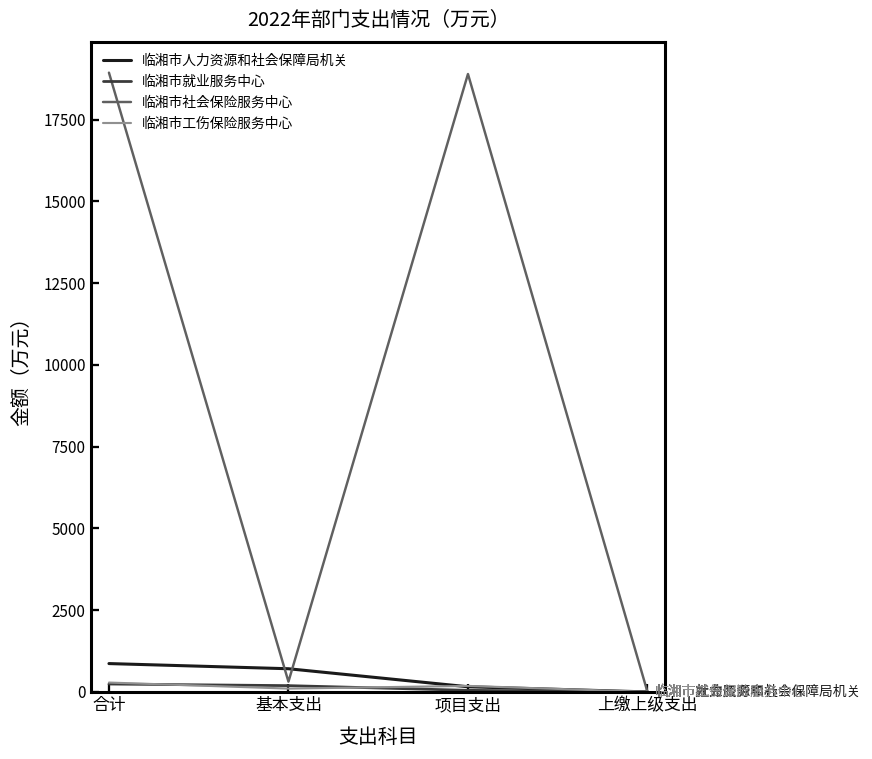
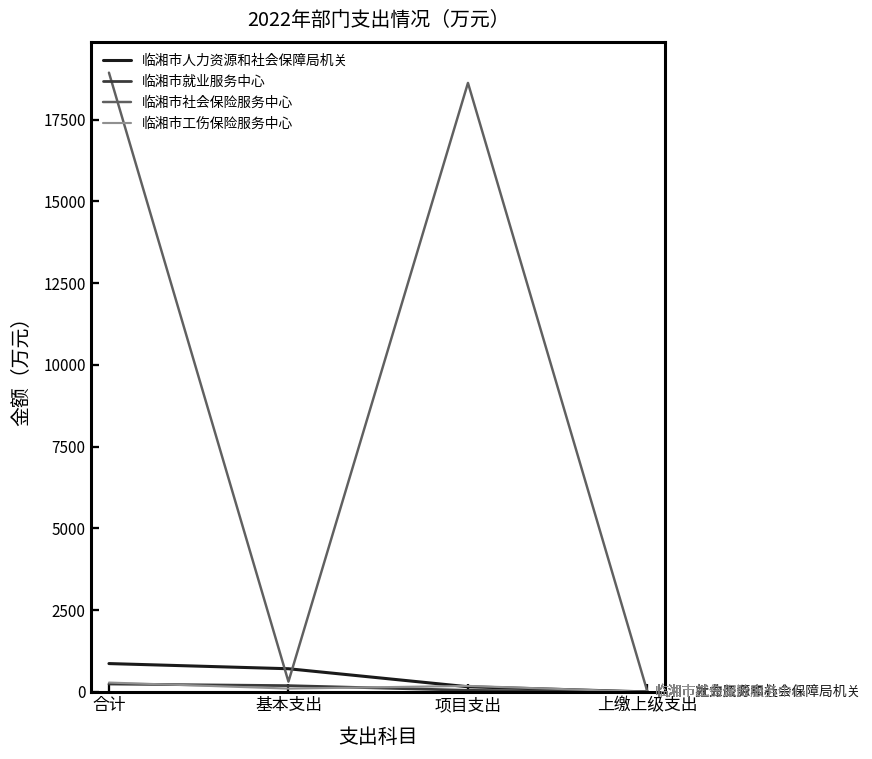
临湘市社会保险服务中心, 项目支出: 18900 -> 18600
